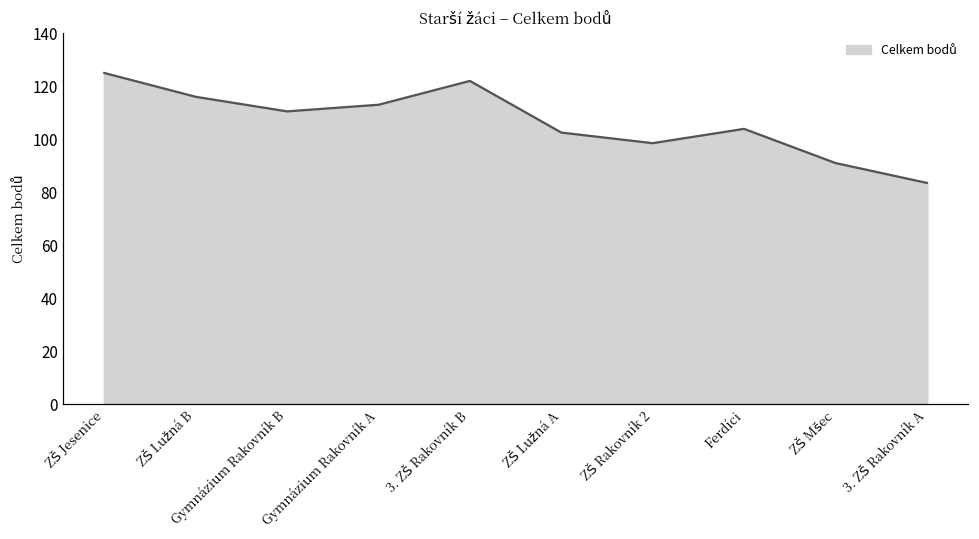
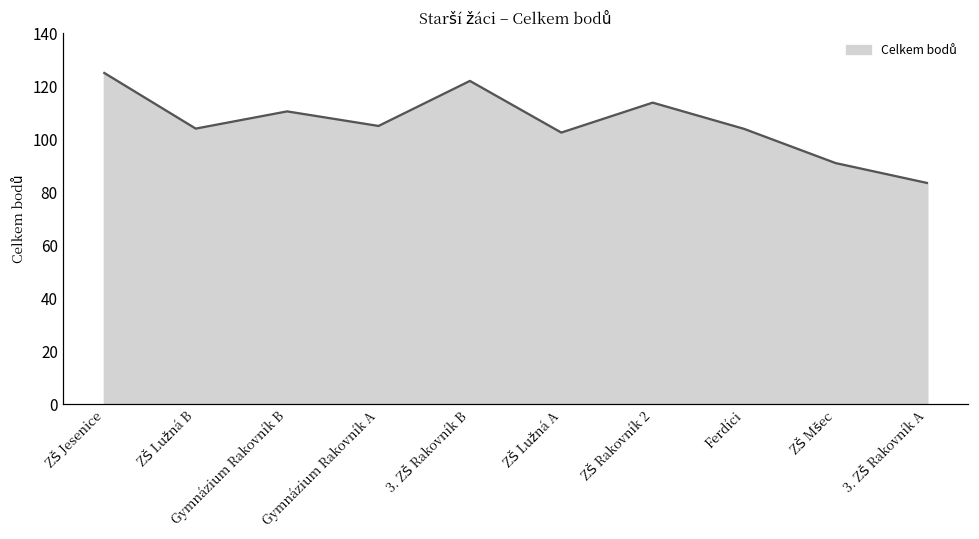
ZŠ Lužná B: 116 -> 104
Gymnázium Rakovník A: 113 -> 105
ZŠ Rakovník 2: 99 -> 114
